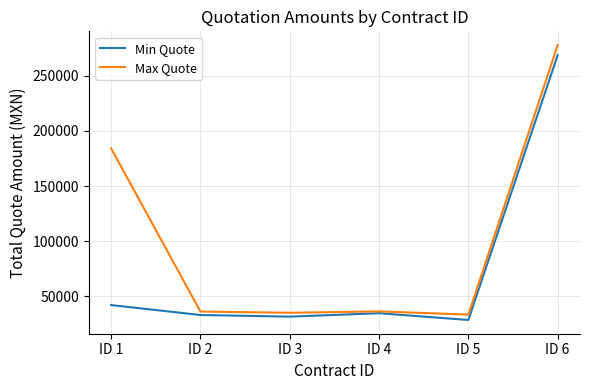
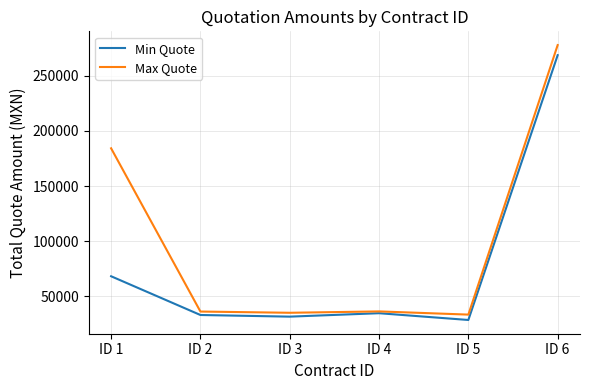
Min Quote, ID 1: 42000 -> 68000
